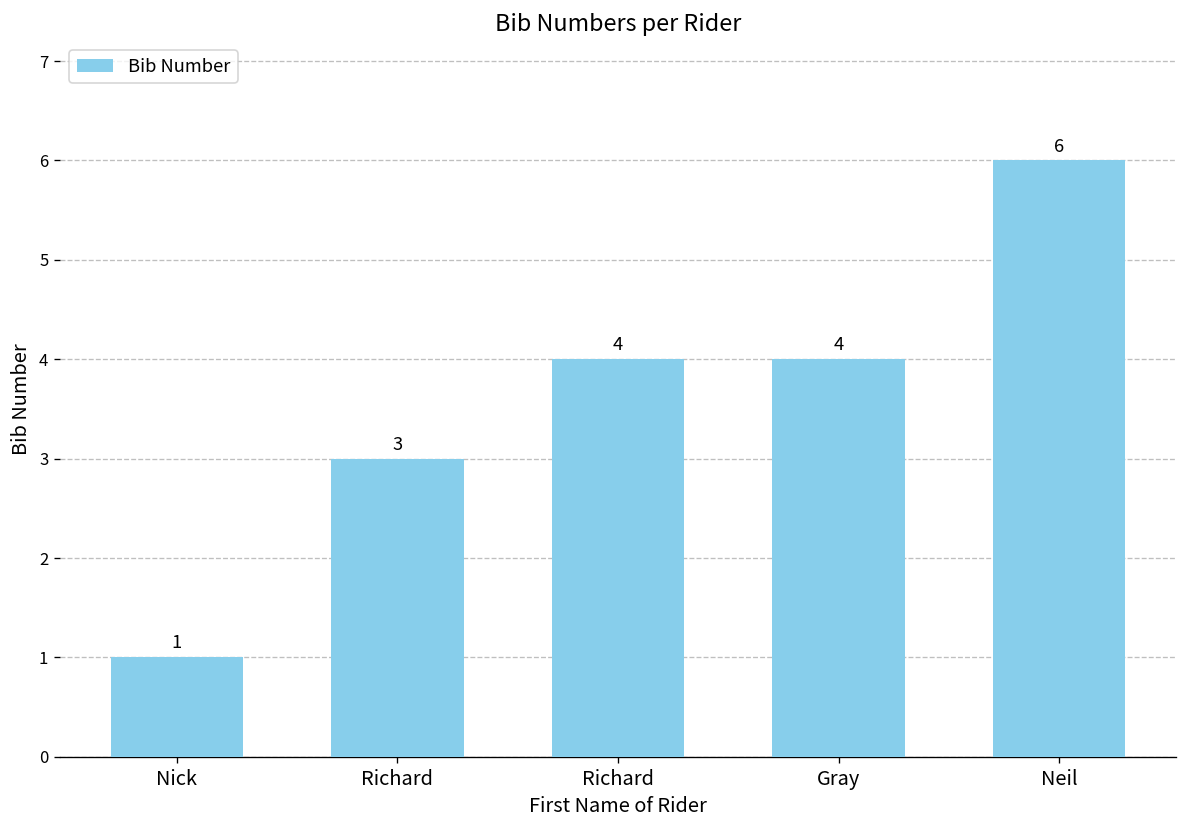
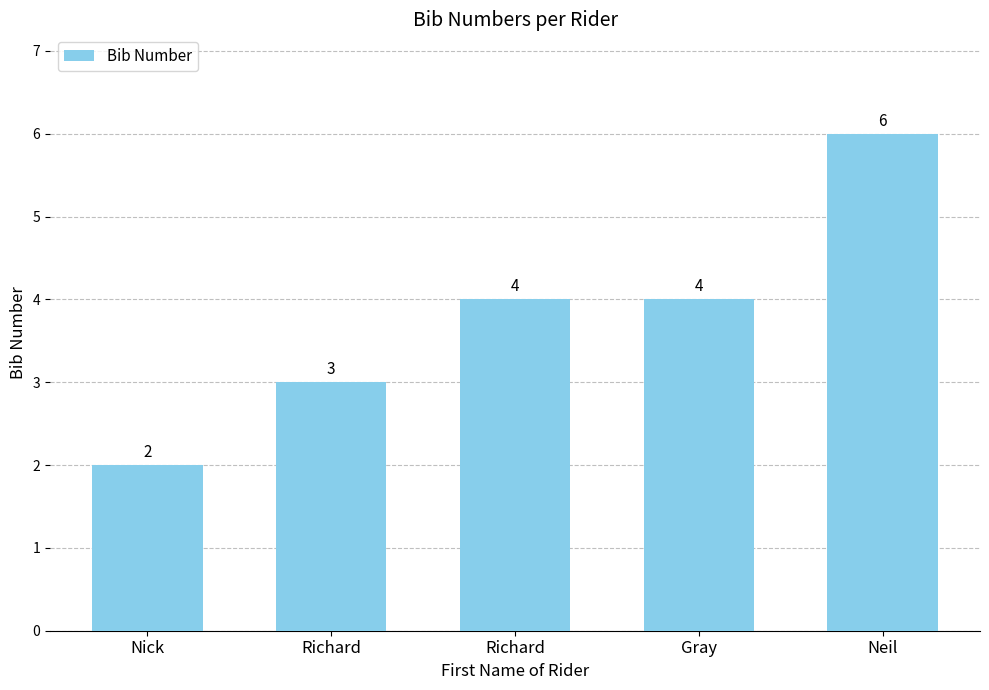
Nick: 1 -> 2
